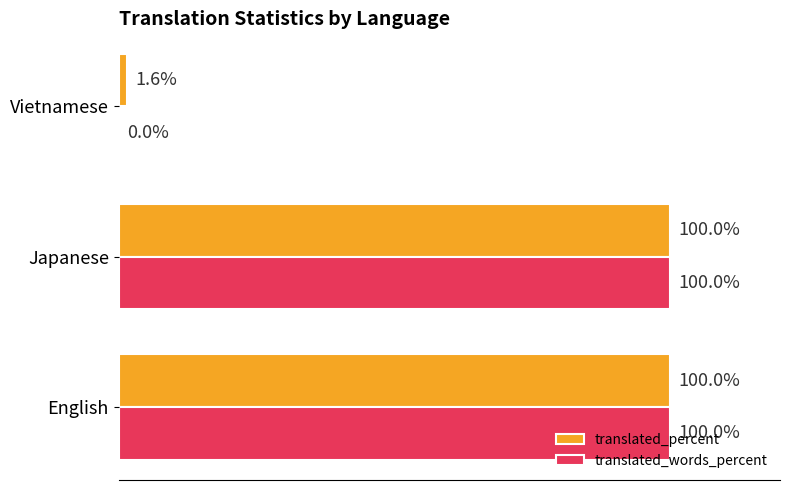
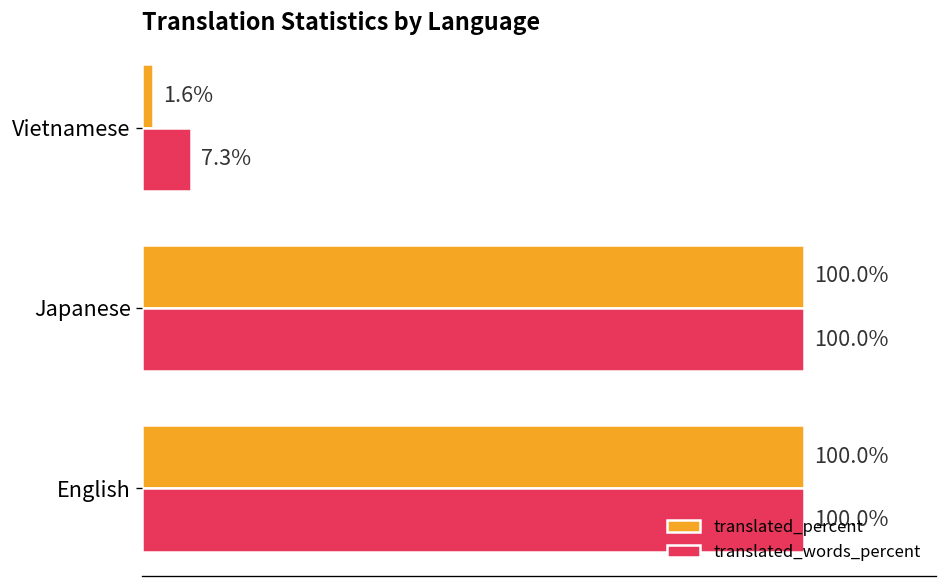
translated_words_percent, Vietnamese: 0.0% -> 7.3%
